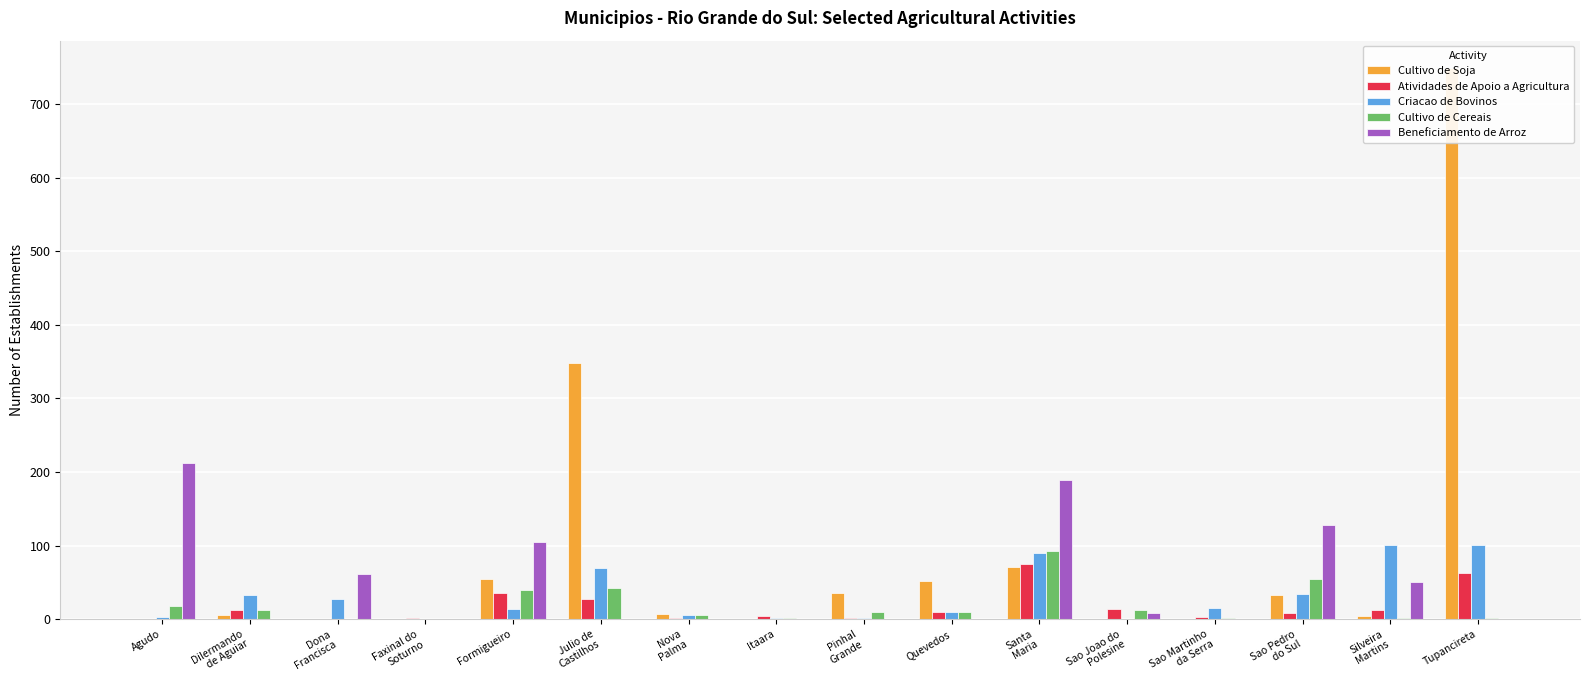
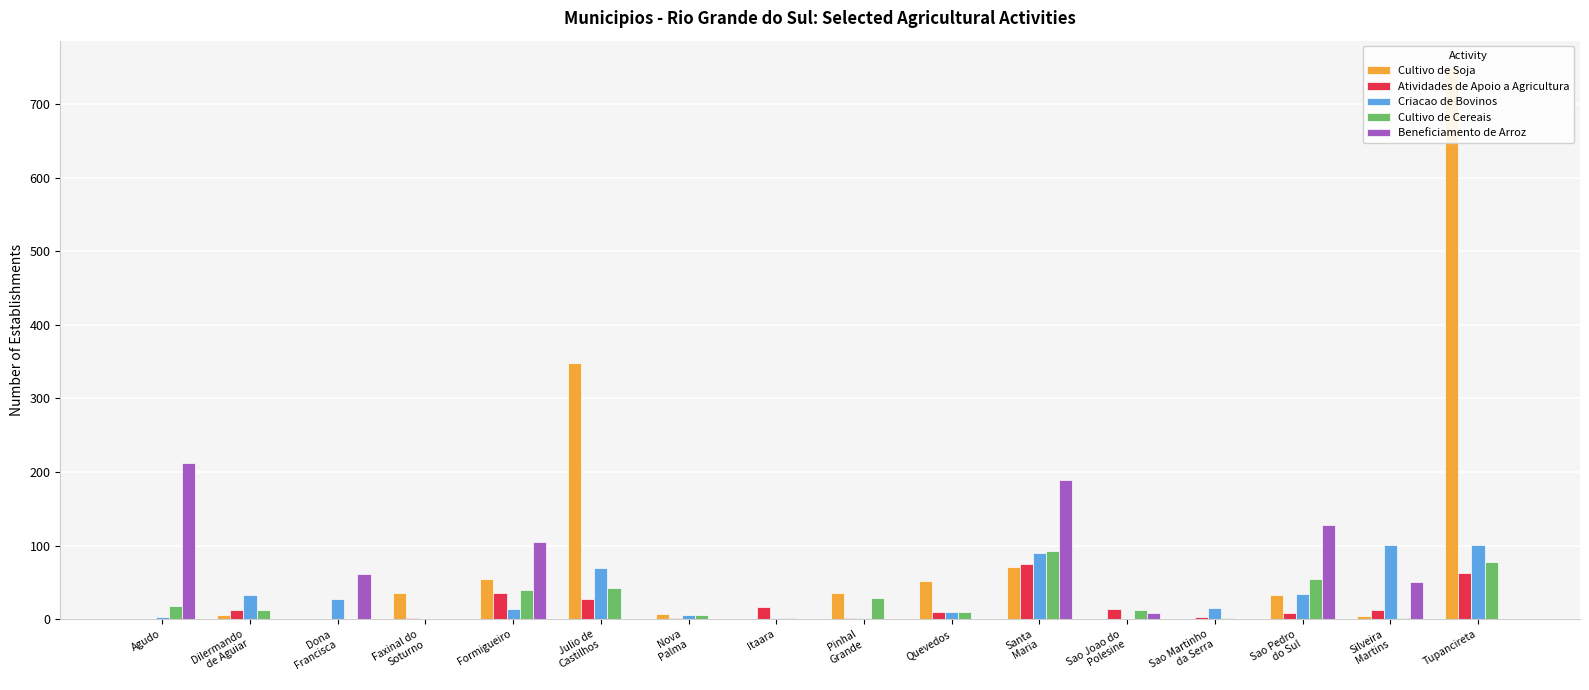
Cultivo de Soja, Faxinal do Soturno: 0 -> 40
Atividades de Apoio a Agricultura, Itaara: 0 -> 20
Cultivo de Cereais, Pinhal Grande: 10 -> 30
Cultivo de Cereais, Tupancireta: 0 -> 80
